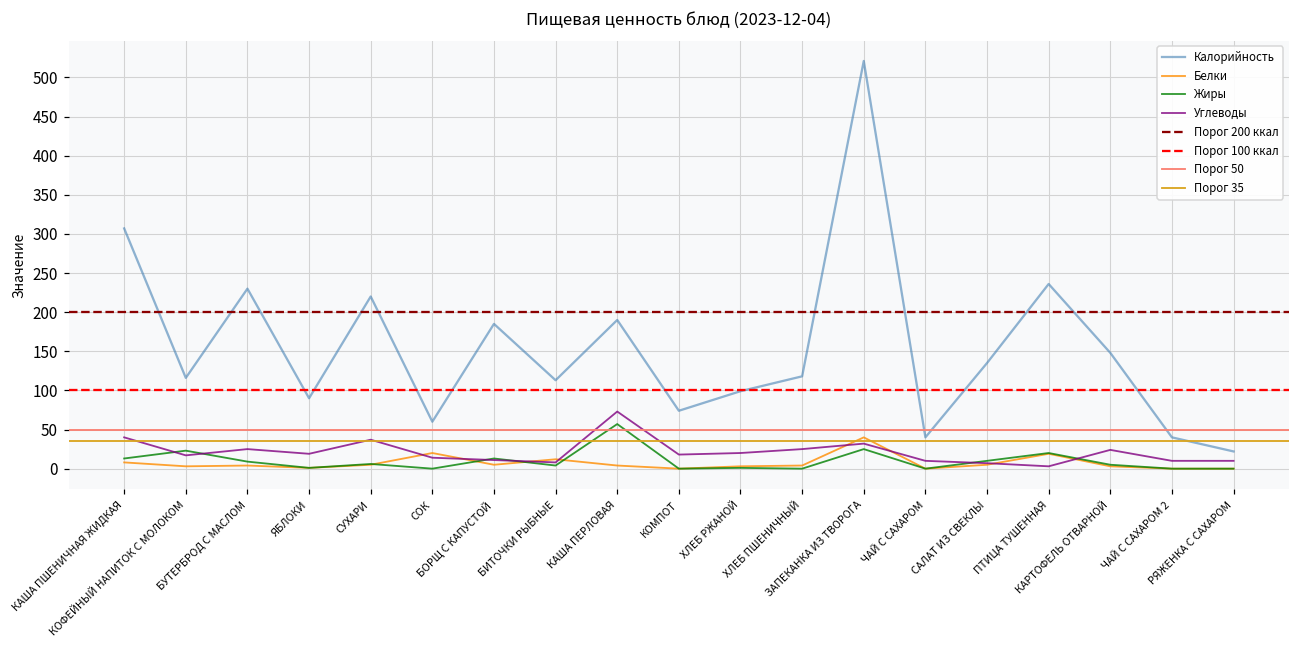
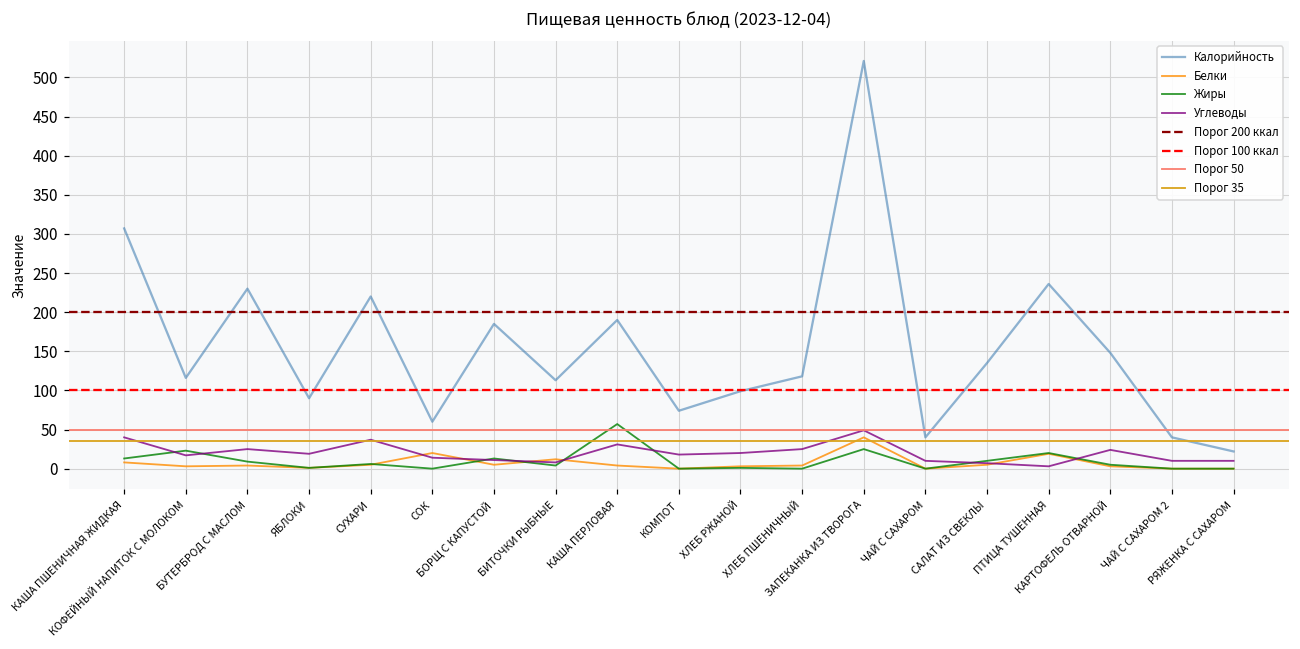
Углеводы, КАША ПЕРЛОВАЯ: 70 -> 30
Углеводы, ЗАПЕКАНКА ИЗ ТВОРОГА: 30 -> 50
